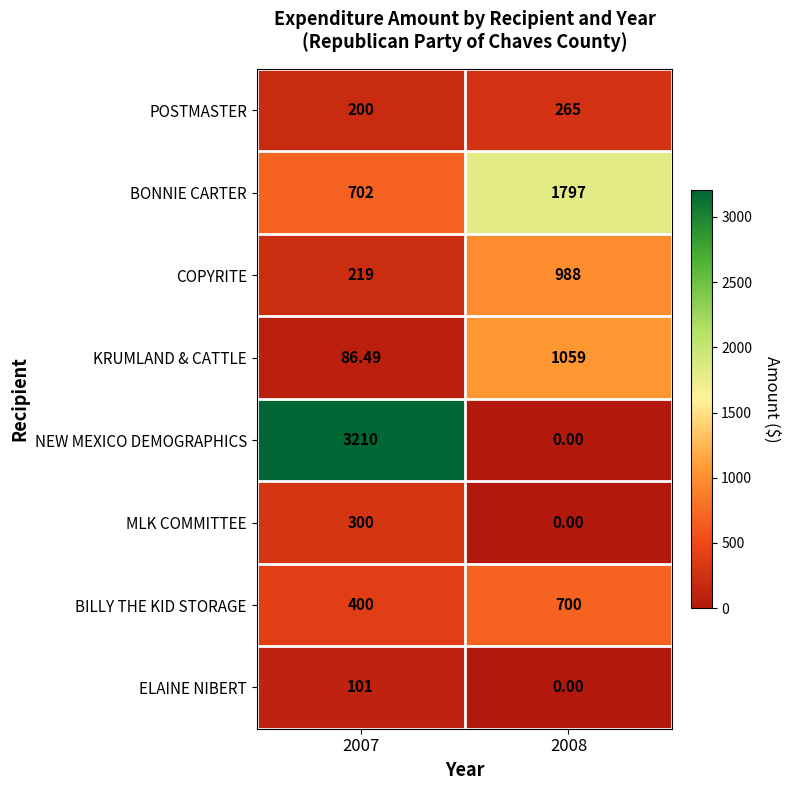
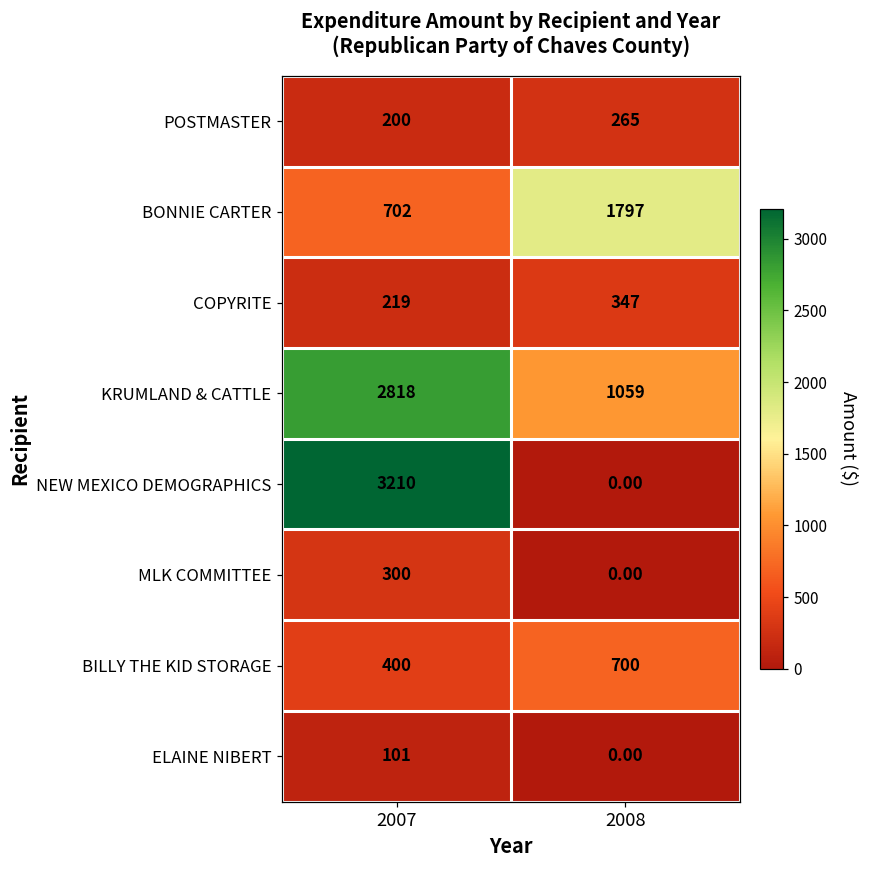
COPYRITE, 2008: 988 -> 347
KRUMLAND & CATTLE, 2007: 86.49 -> 2818
